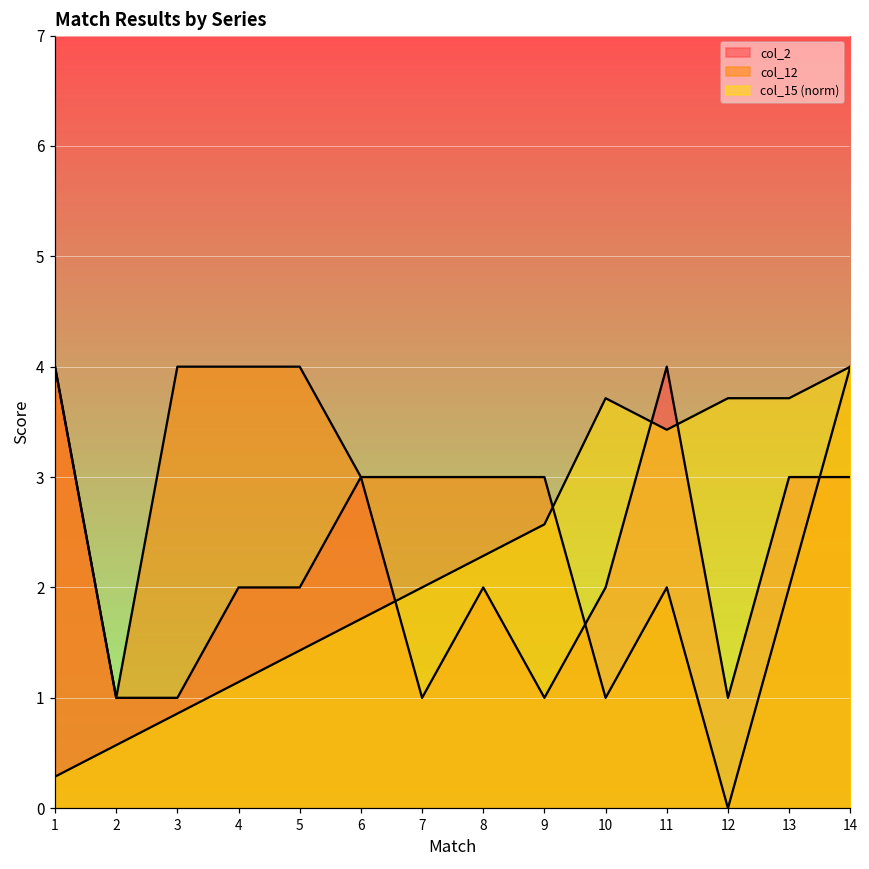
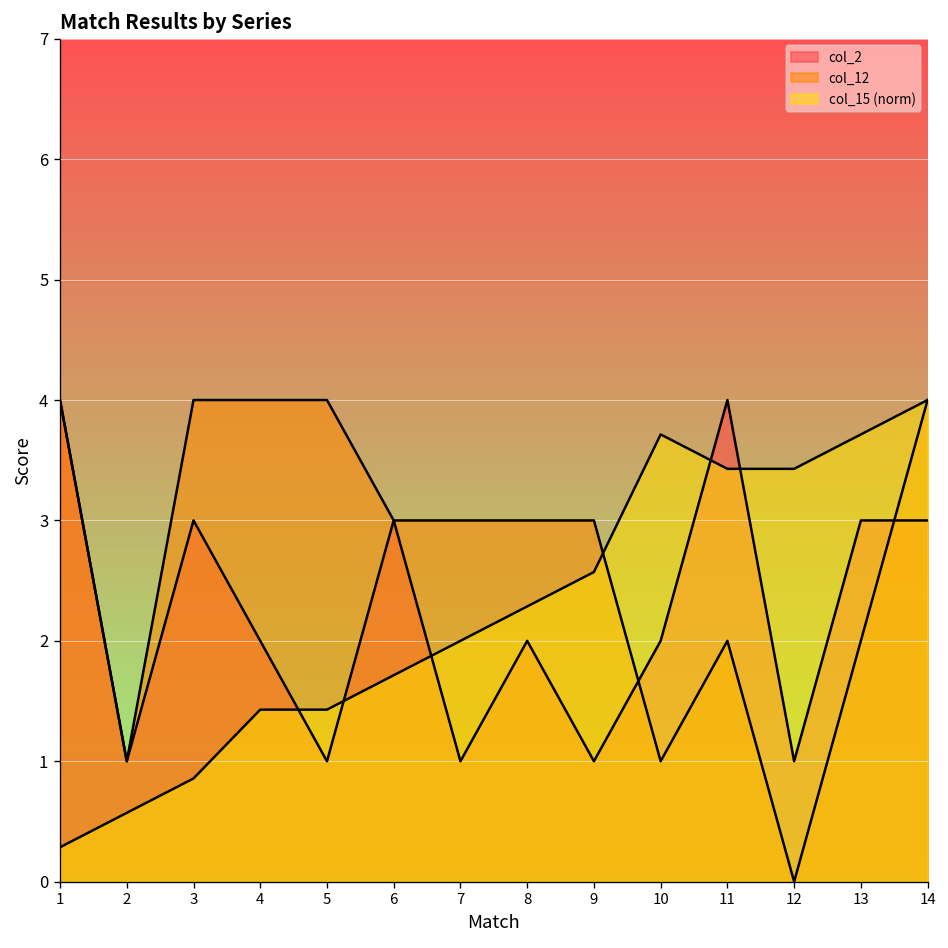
col_2, 3: 1 -> 3
col_15 (norm), 4: 1.14 -> 1.43
col_2, 5: 2 -> 1
col_15 (norm), 12: 3.71 -> 3.43
